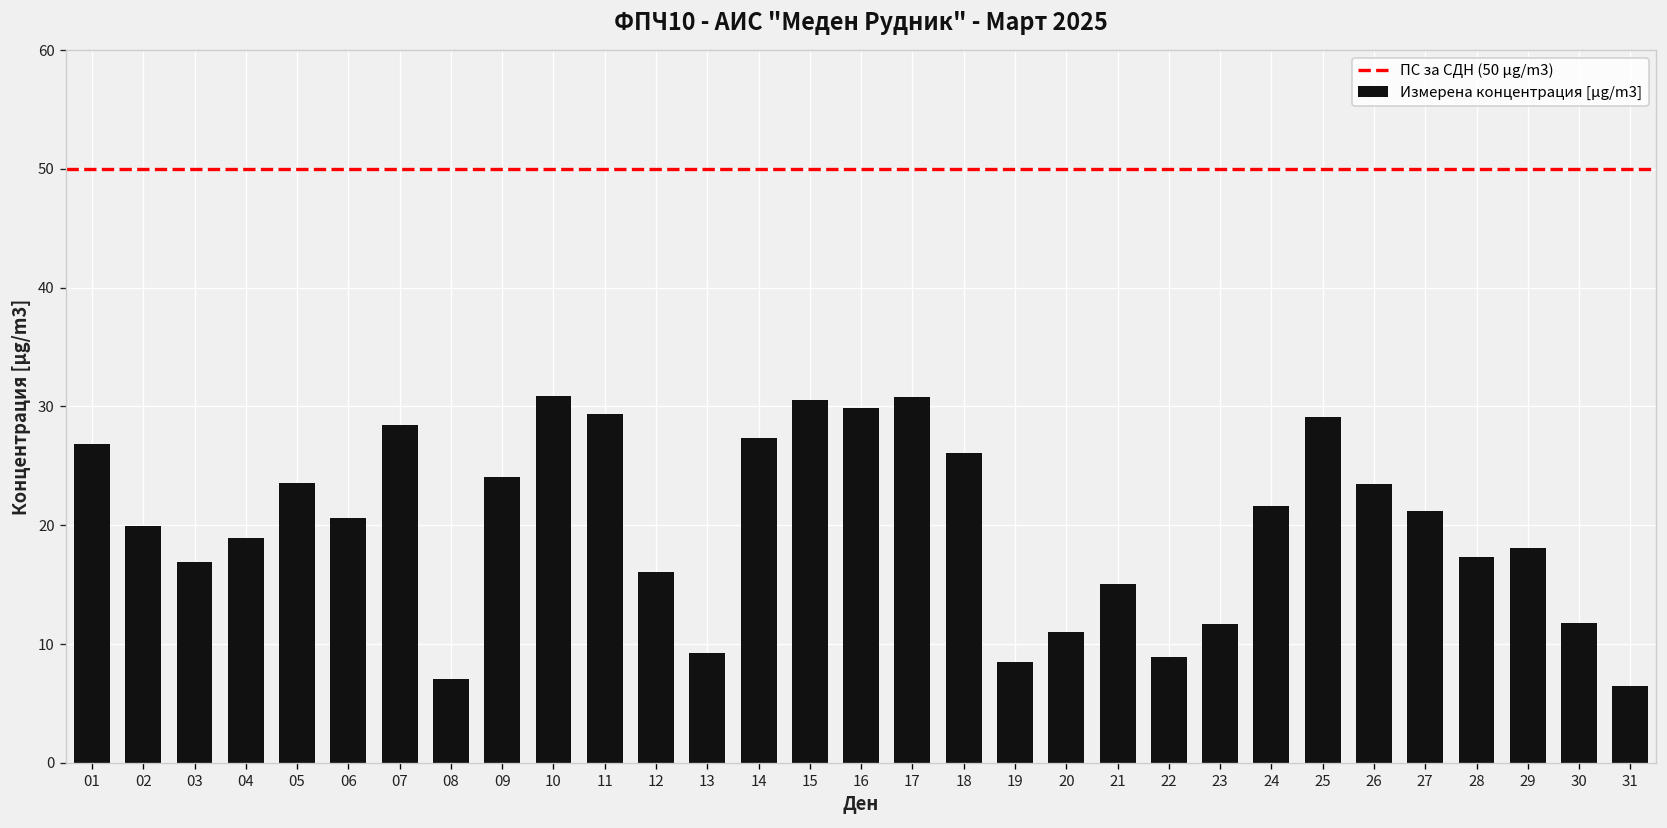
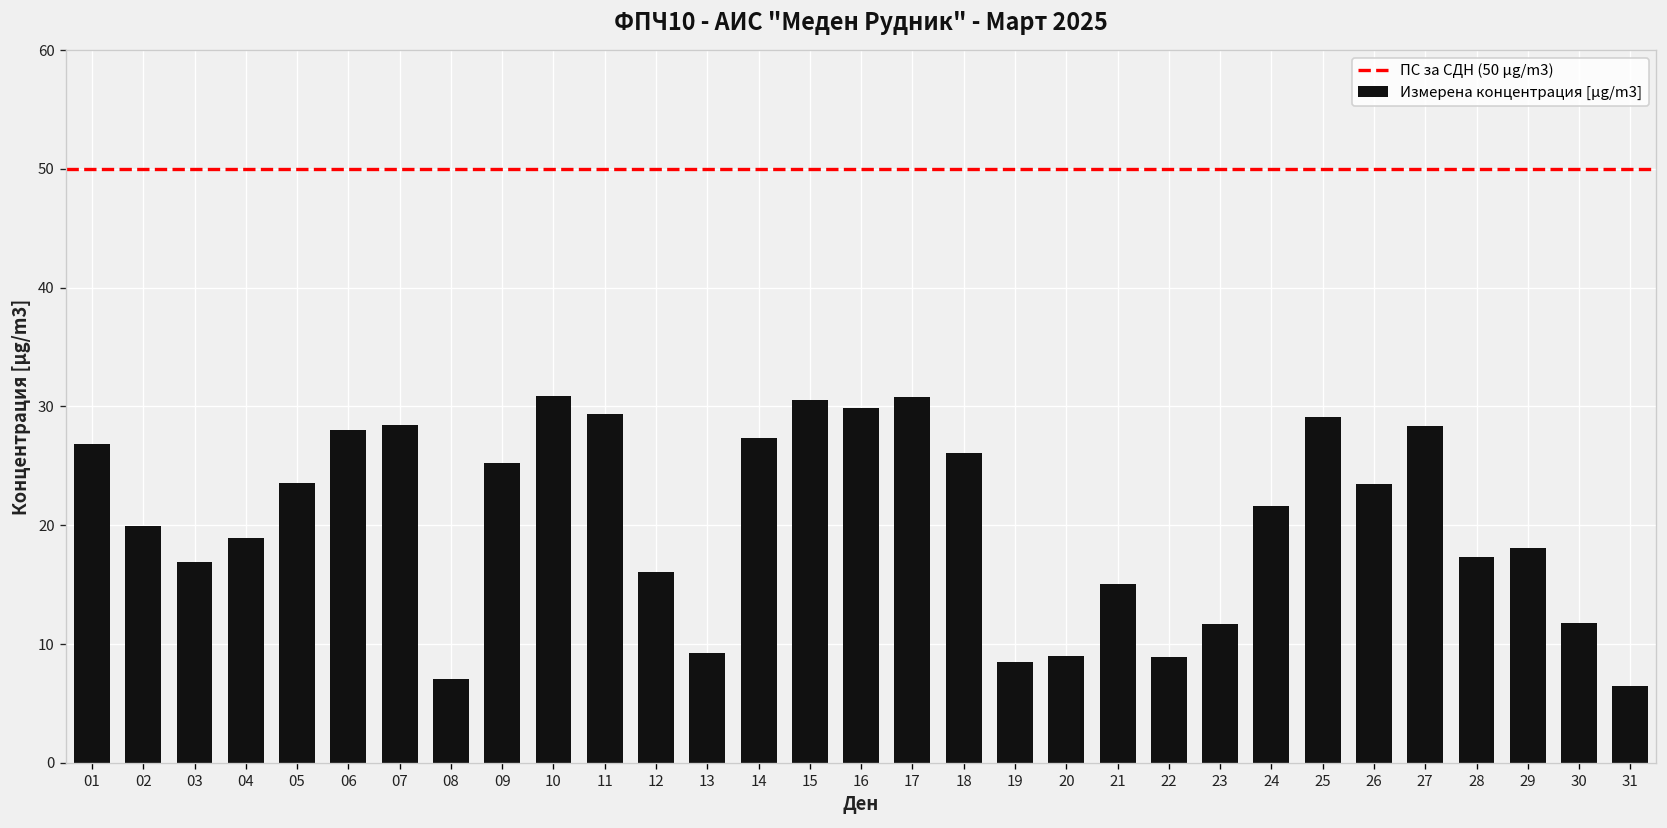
06: 21 -> 28
09: 24 -> 25
20: 11 -> 9
27: 21 -> 28
